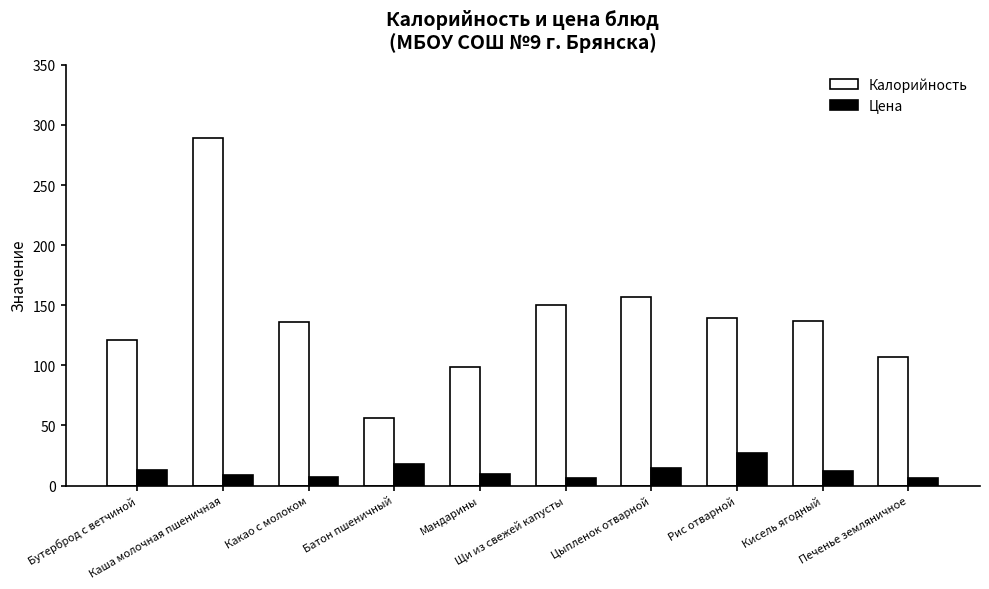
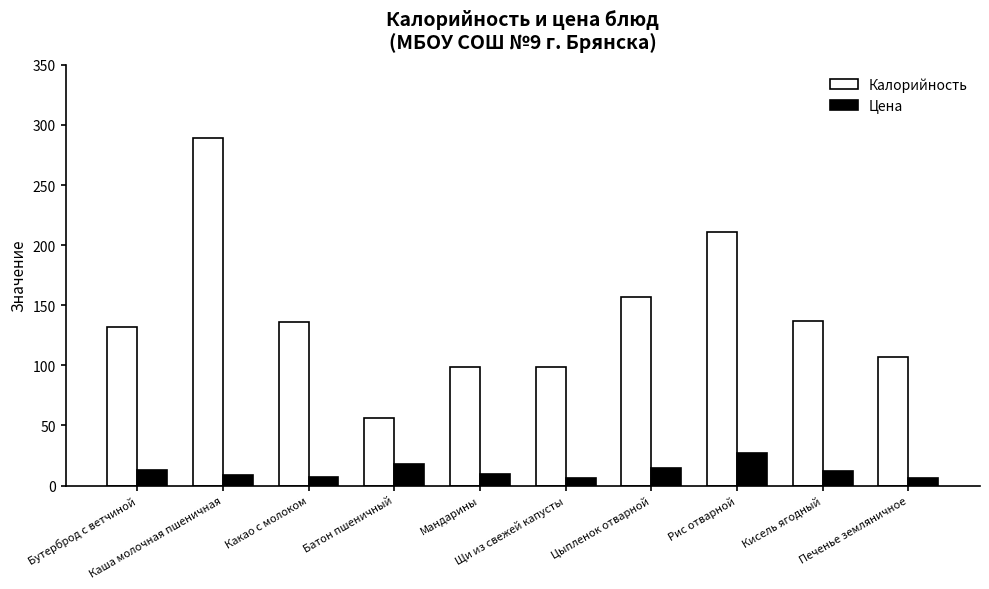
Калорийность, Бутерброд с ветчиной: 121 -> 132
Калорийность, Щи из свежей капусты: 150 -> 99
Калорийность, Рис отварной: 139 -> 211
